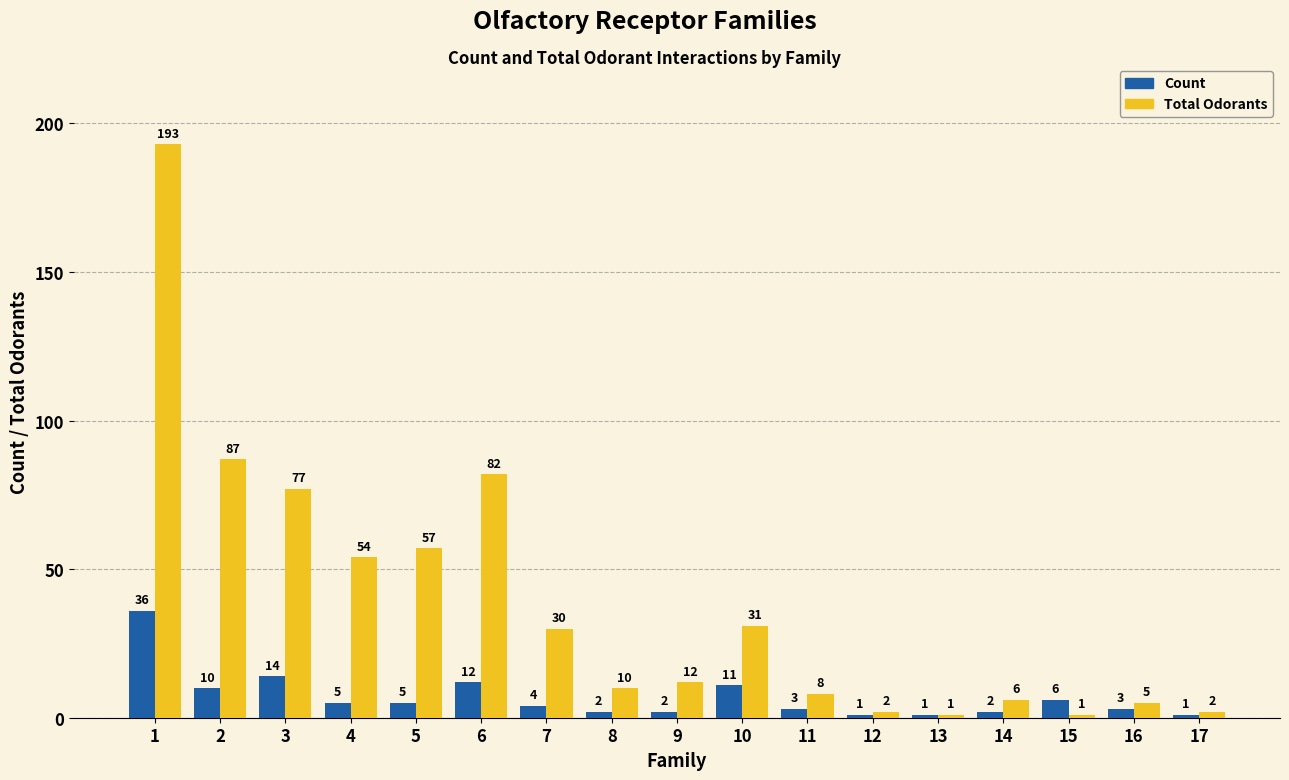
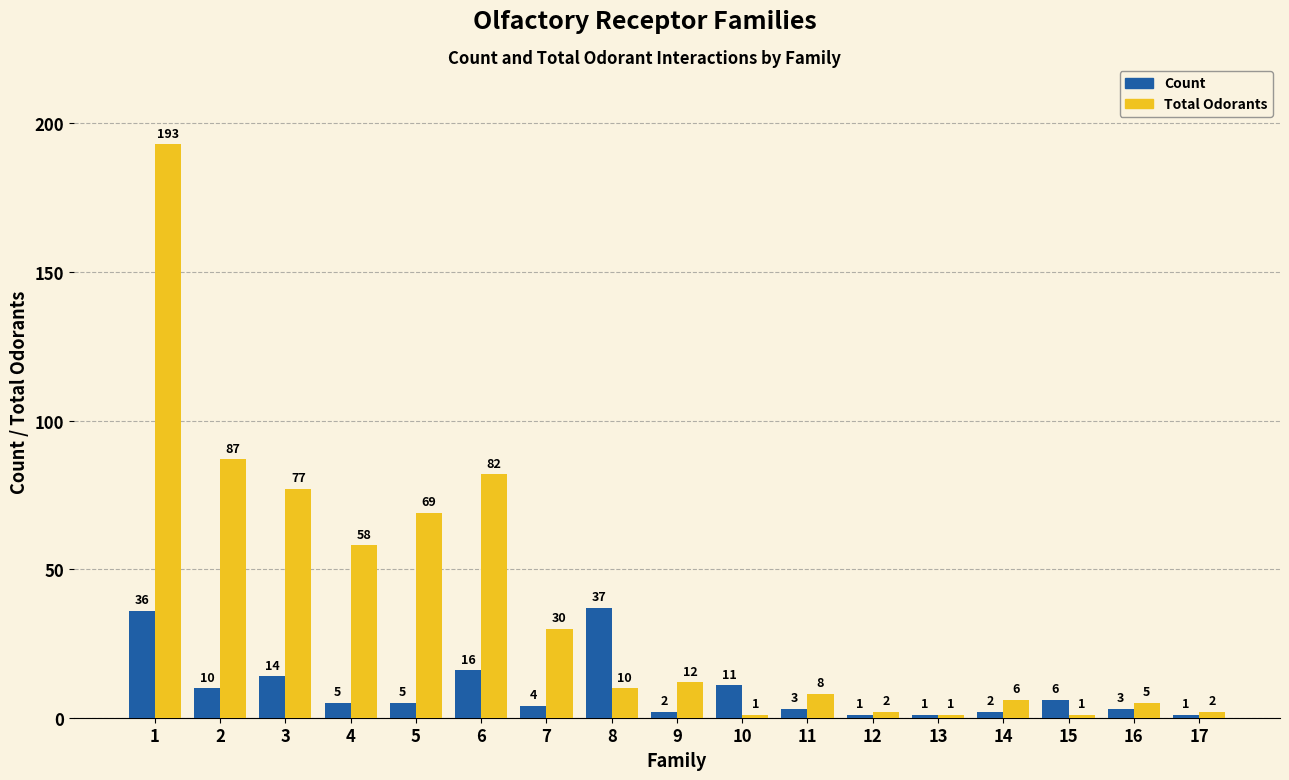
Total Odorants, 4: 54 -> 58
Total Odorants, 5: 57 -> 69
Count, 6: 12 -> 16
Count, 8: 2 -> 37
Total Odorants, 10: 31 -> 1
